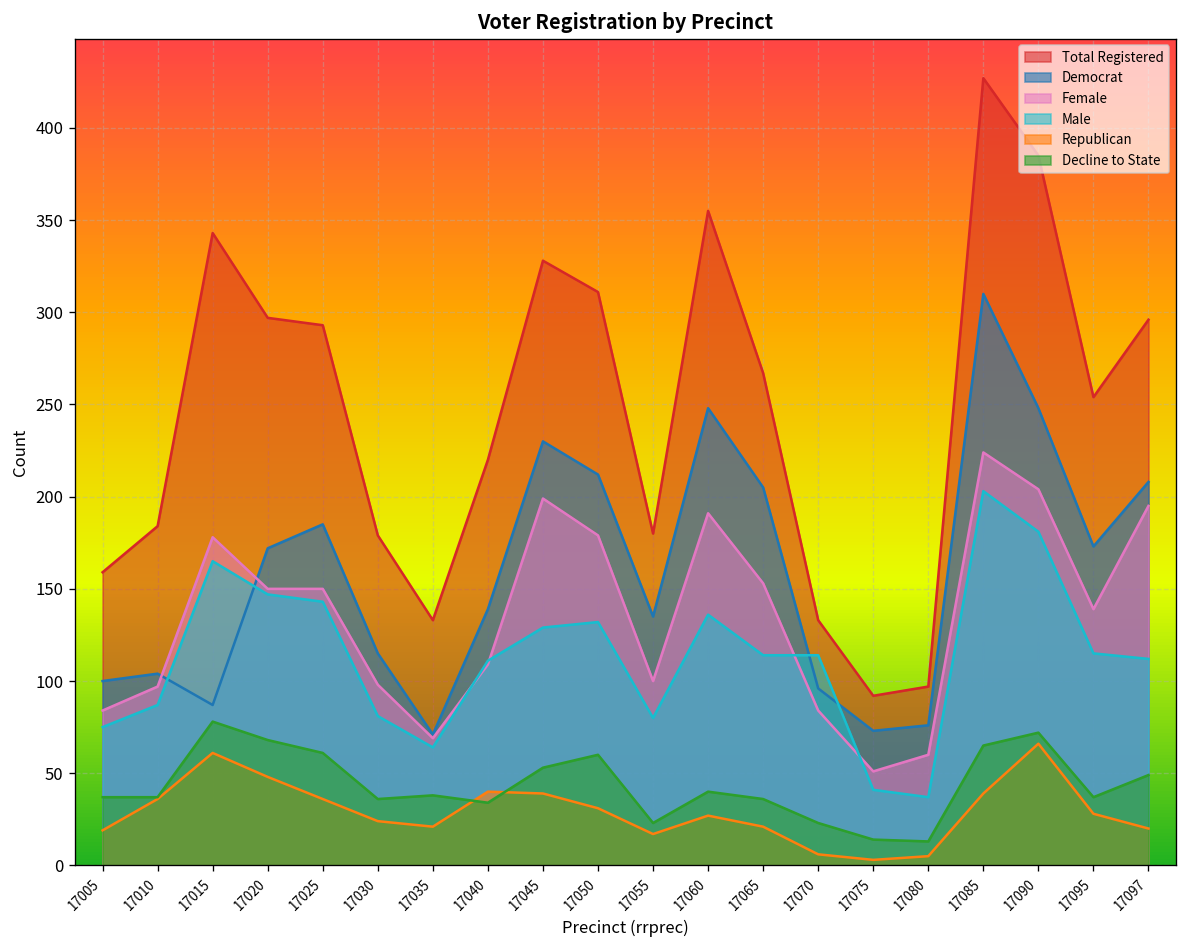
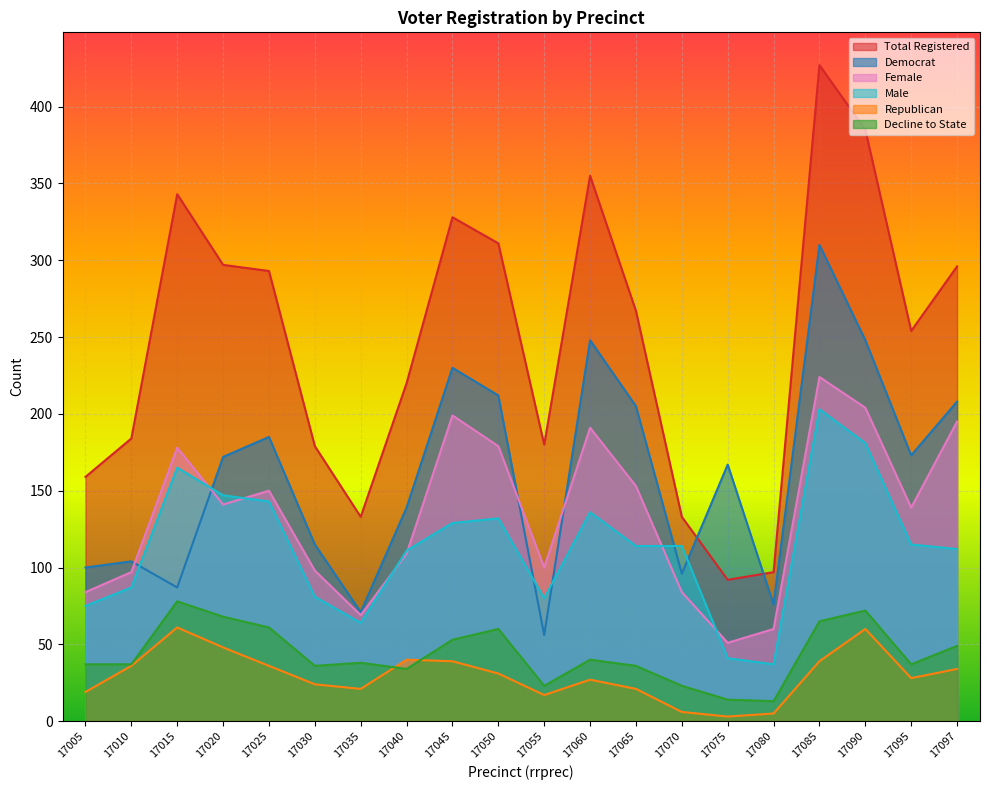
Female, 17020: 150 -> 141
Democrat, 17055: 135 -> 56
Democrat, 17075: 73 -> 167
Republican, 17090: 66 -> 60
Republican, 17097: 20 -> 34
